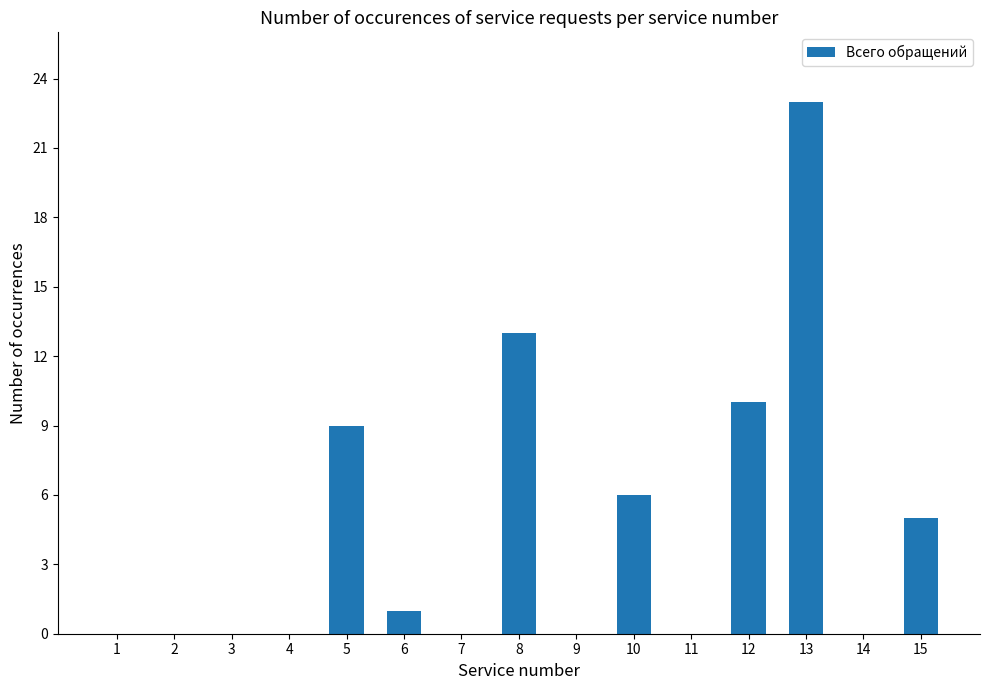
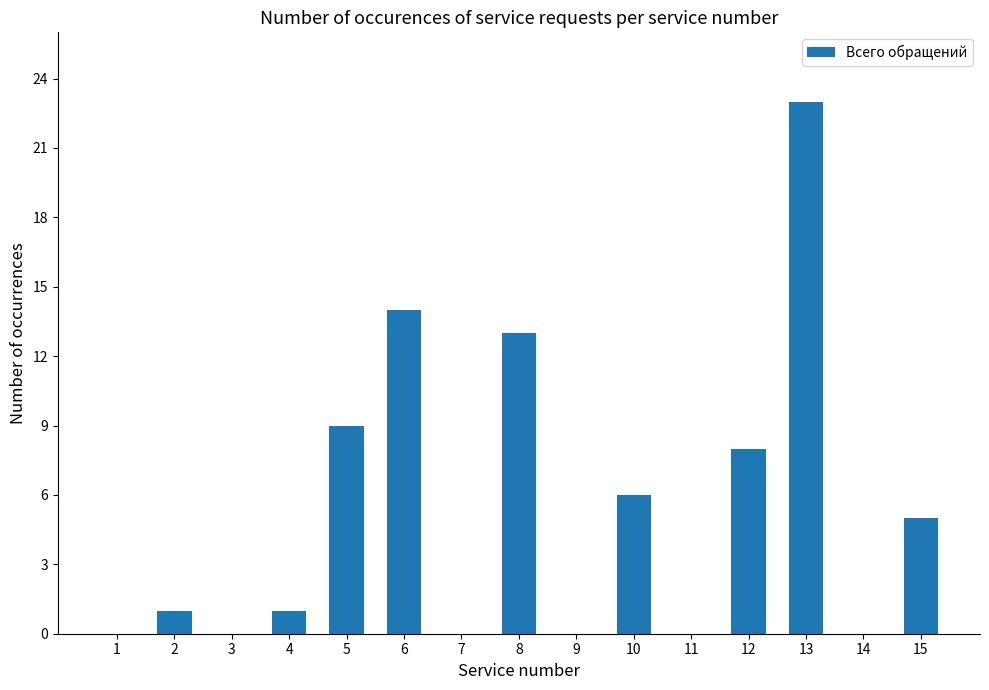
2: 0 -> 1
4: 0 -> 1
6: 1 -> 14
12: 10 -> 8
